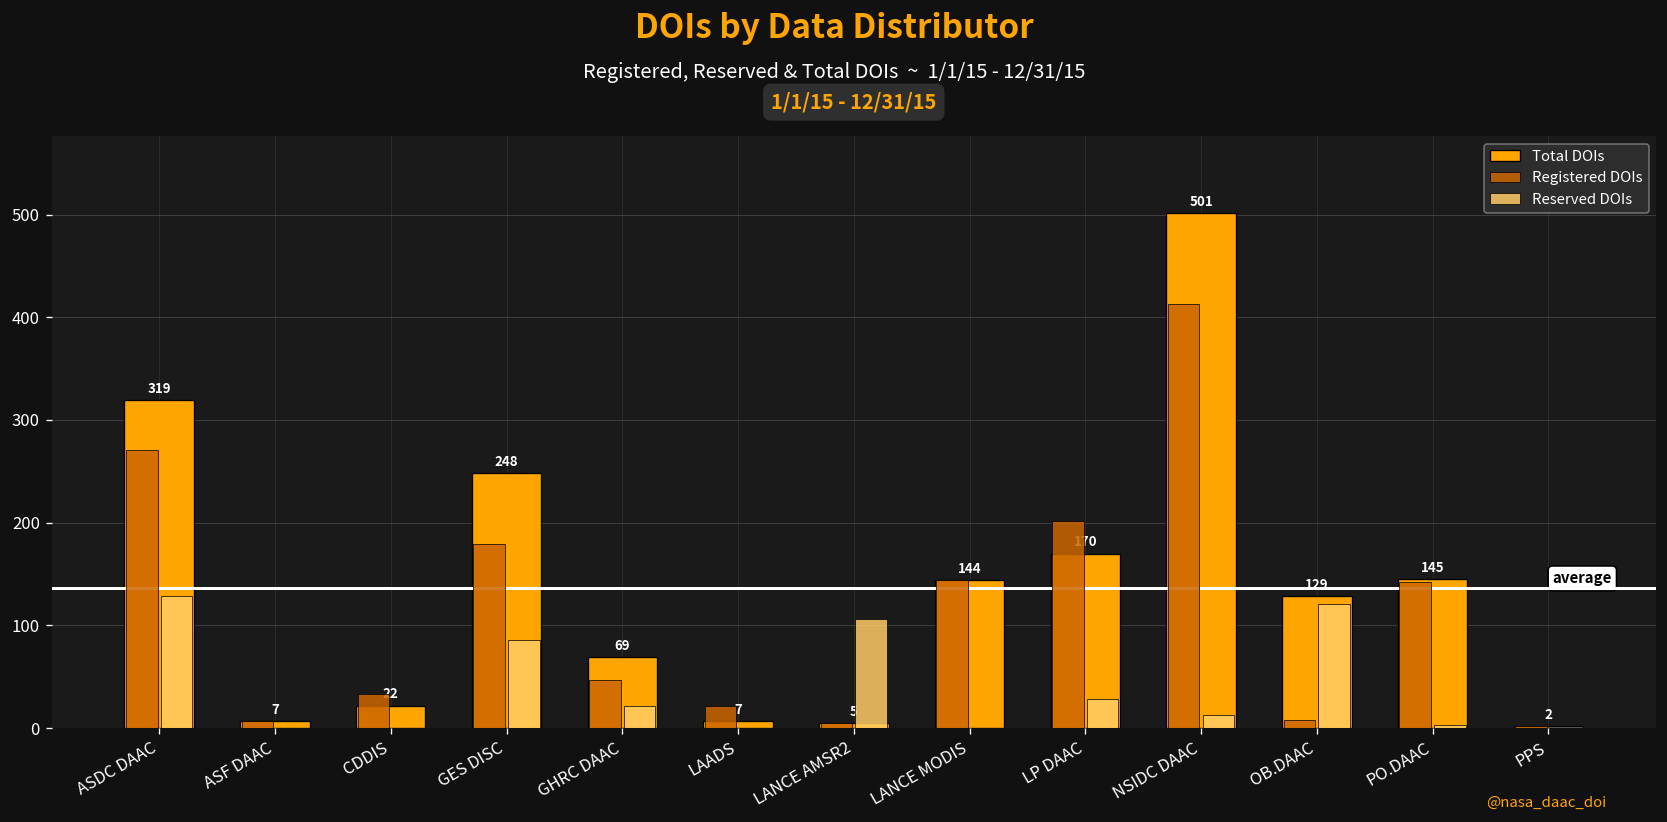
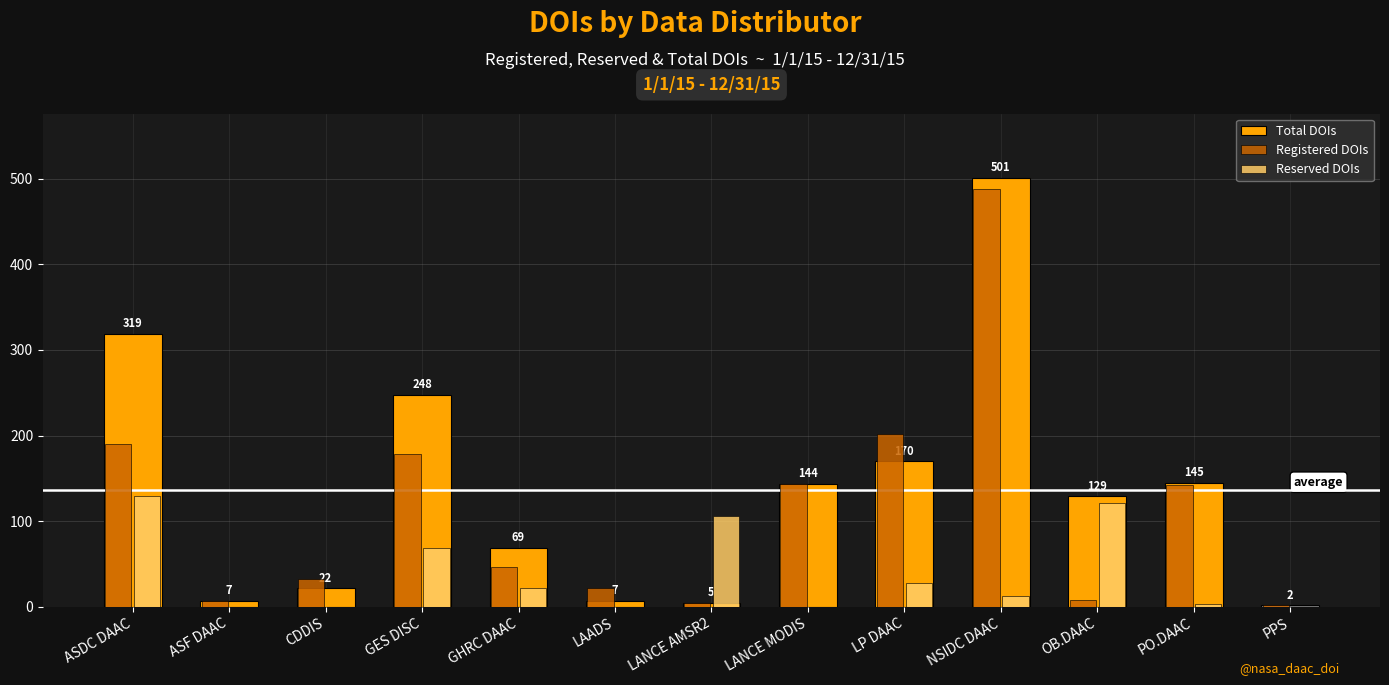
Registered DOIs, ASDC DAAC: 270 -> 190
Reserved DOIs, GES DISC: 90 -> 70
Registered DOIs, NSIDC DAAC: 410 -> 490
